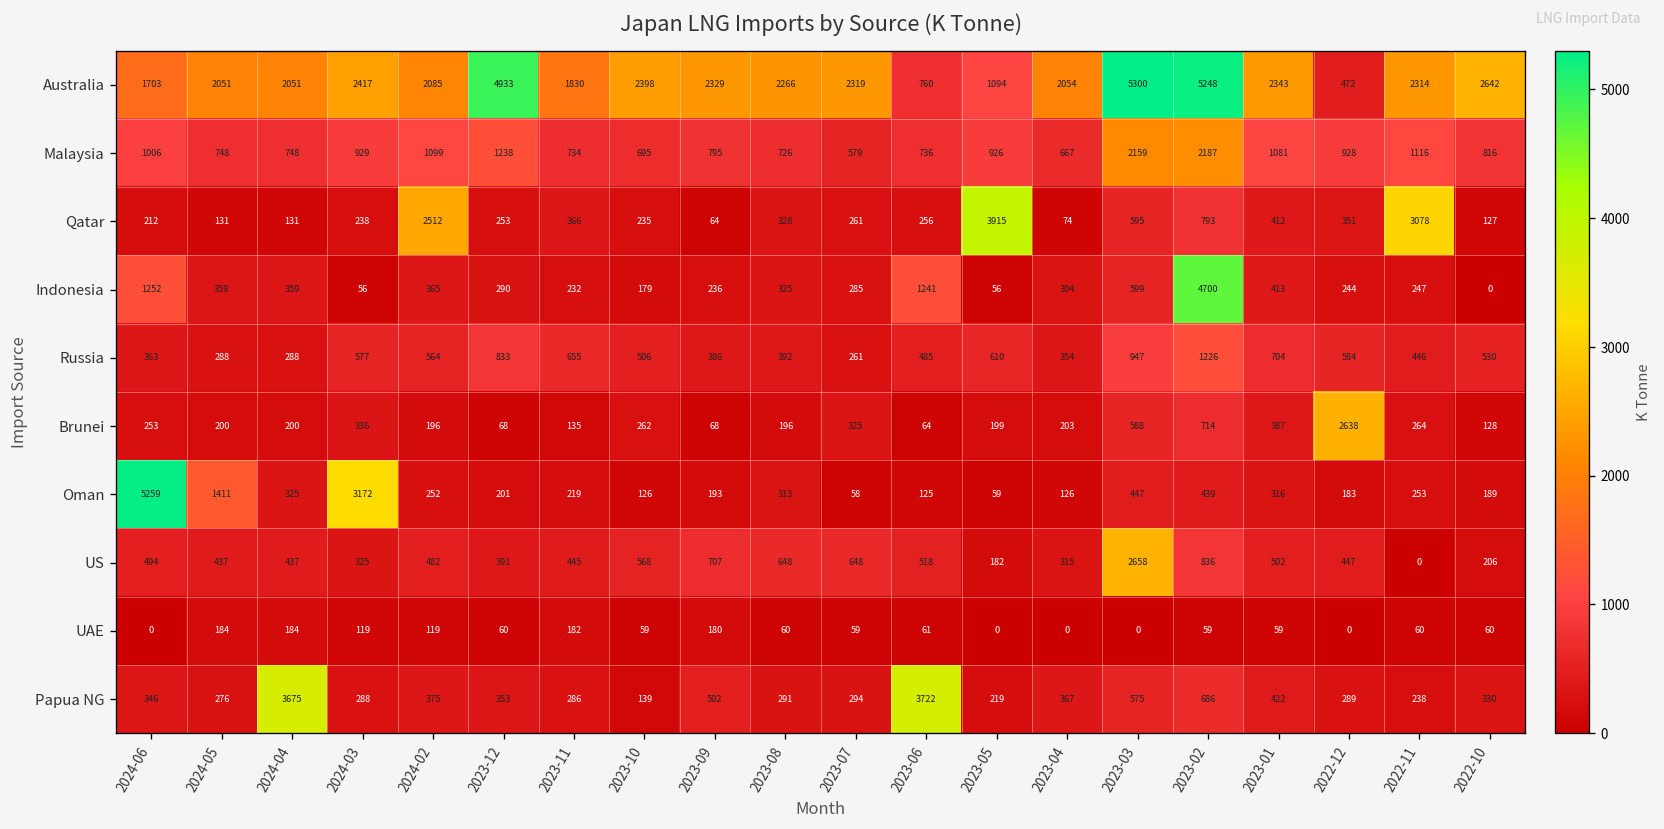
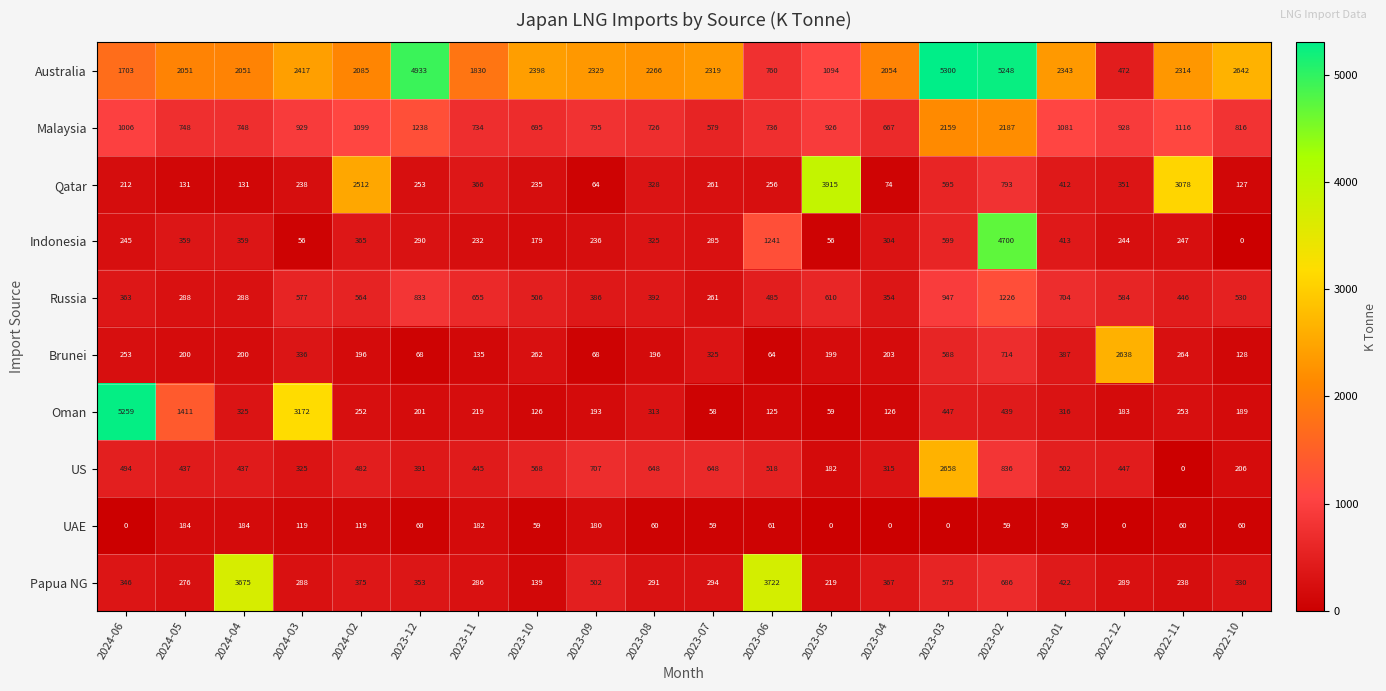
Indonesia, 2024-06: 1252 -> 245
